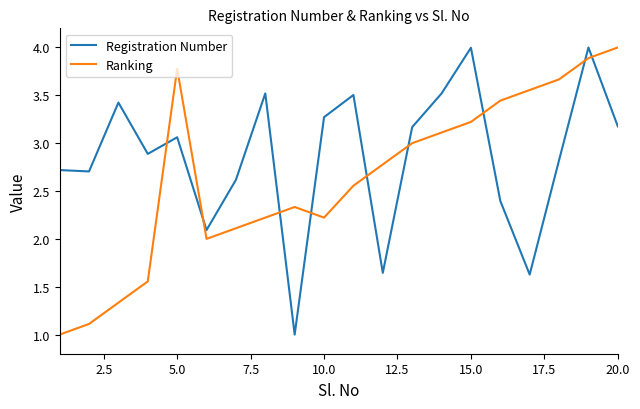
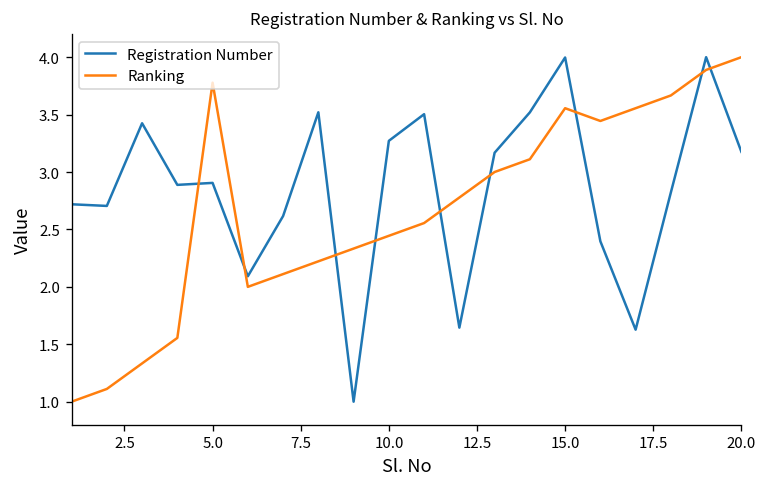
Registration Number, 5.0: 3.1 -> 2.9
Ranking, 10.0: 2.2 -> 2.4
Ranking, 15.0: 3.2 -> 3.6
